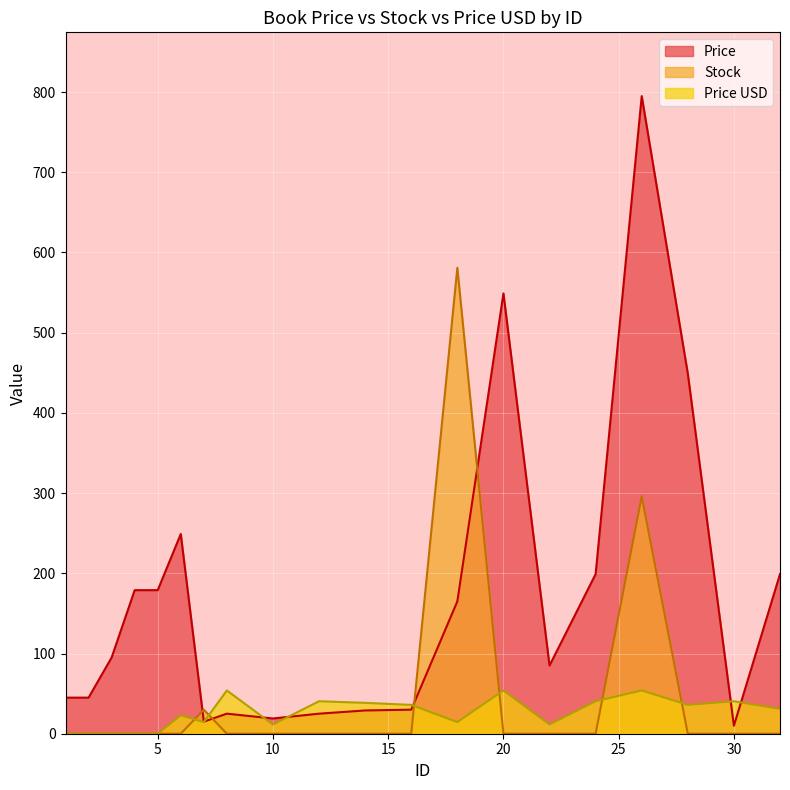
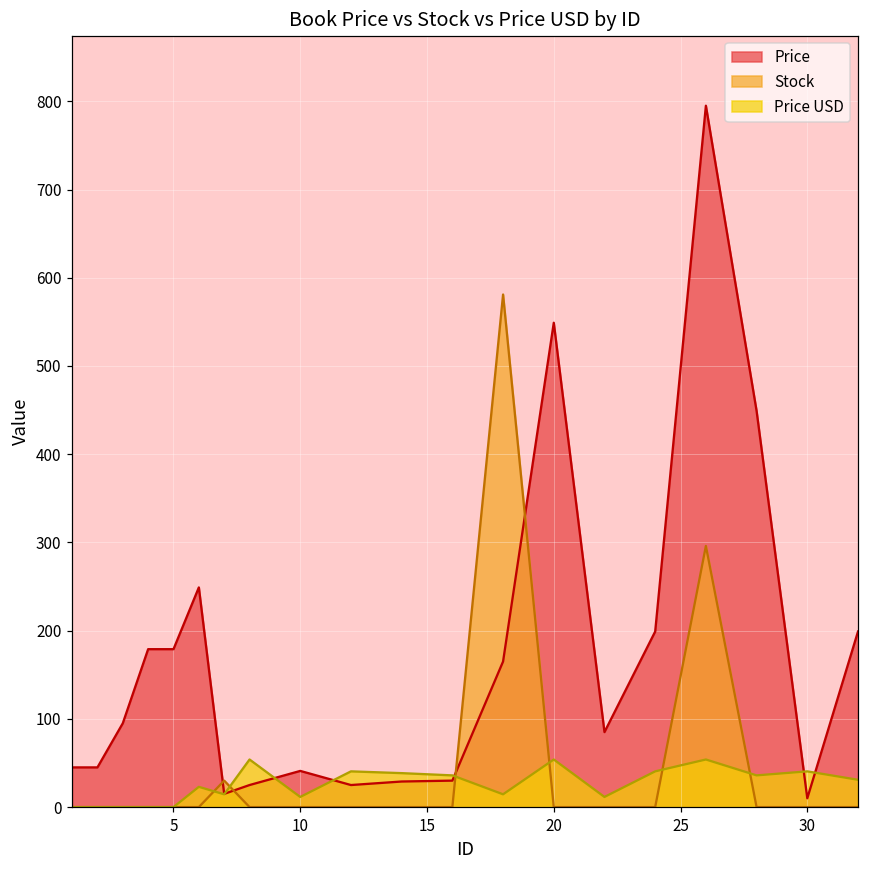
Price, 10: 20 -> 40
